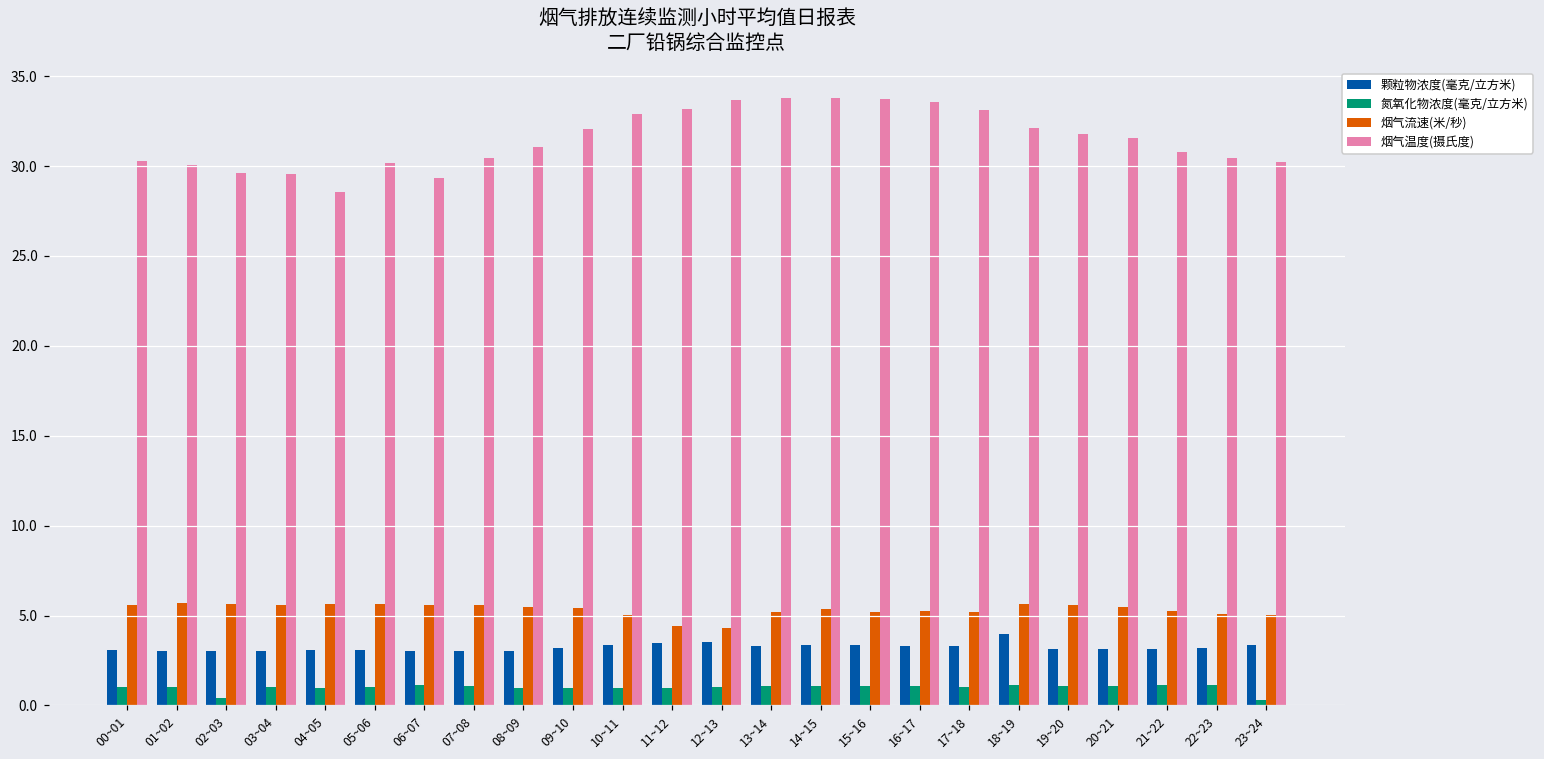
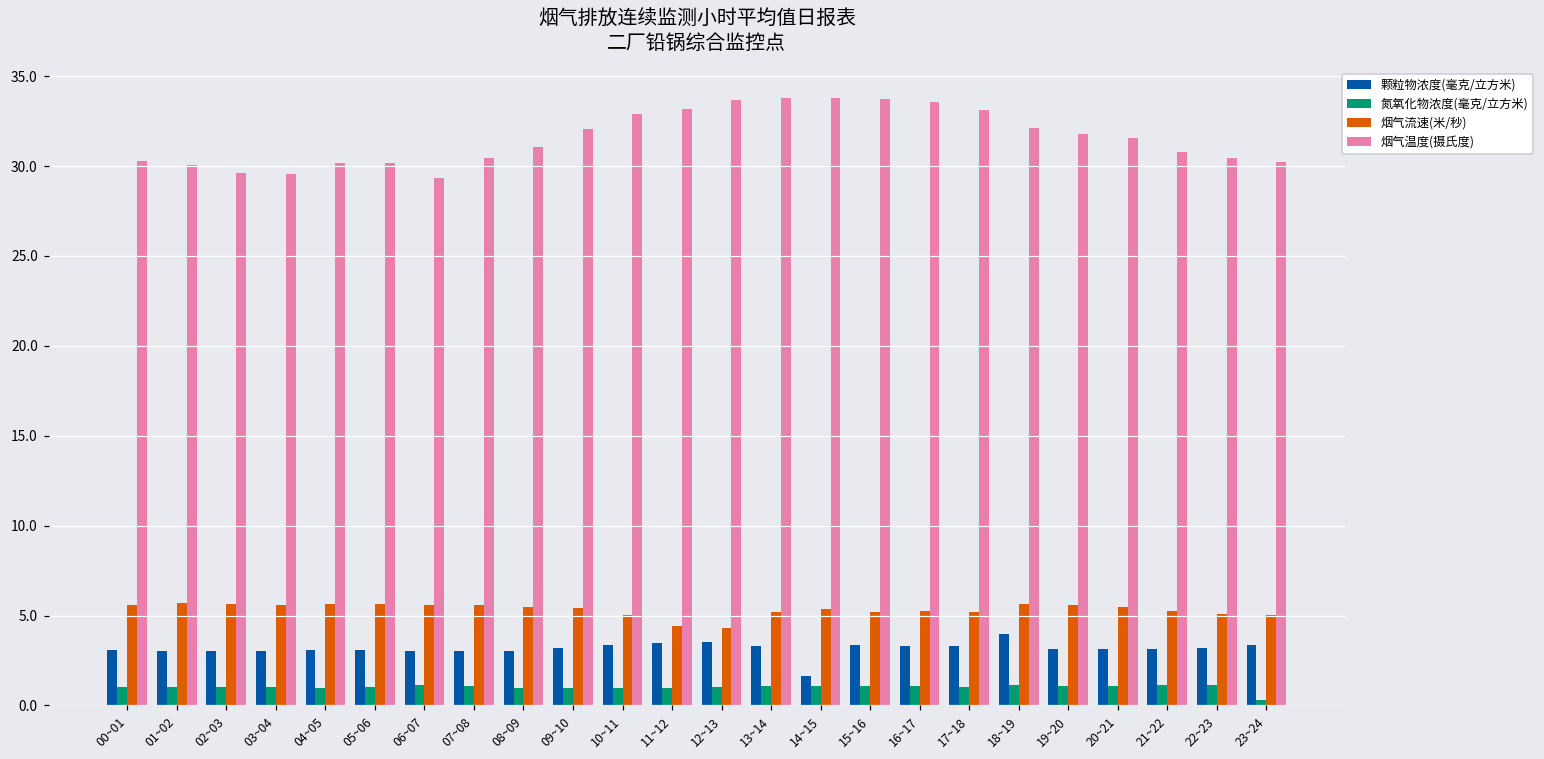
氮氧化物浓度(毫克/立方米), 02~03: 0.4 -> 1.0
烟气温度(摄氏度), 04~05: 28.6 -> 30.2
颗粒物浓度(毫克/立方米), 14~15: 3.4 -> 1.6
